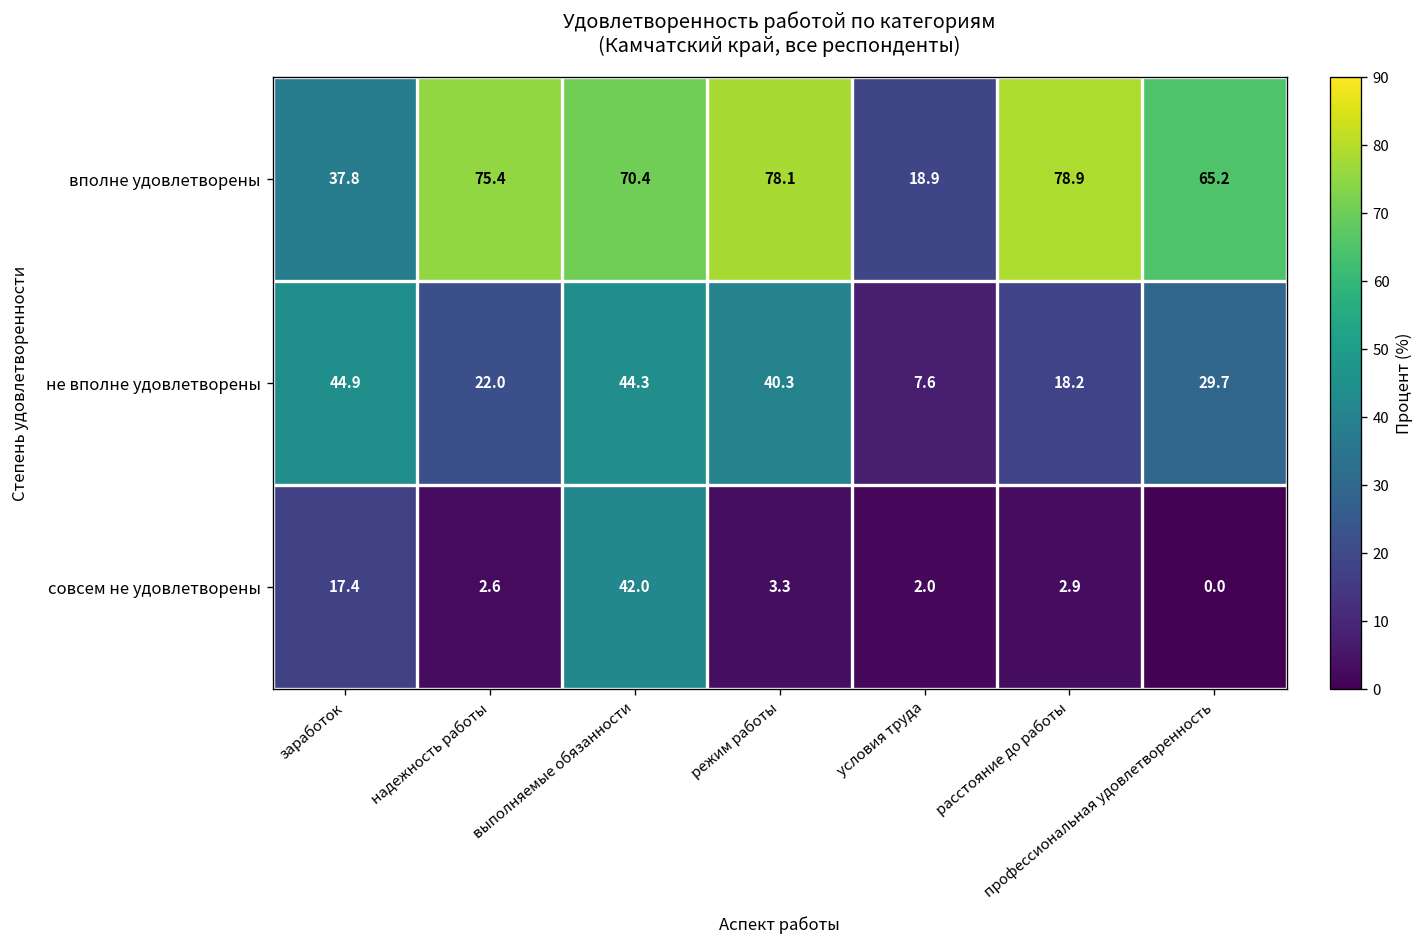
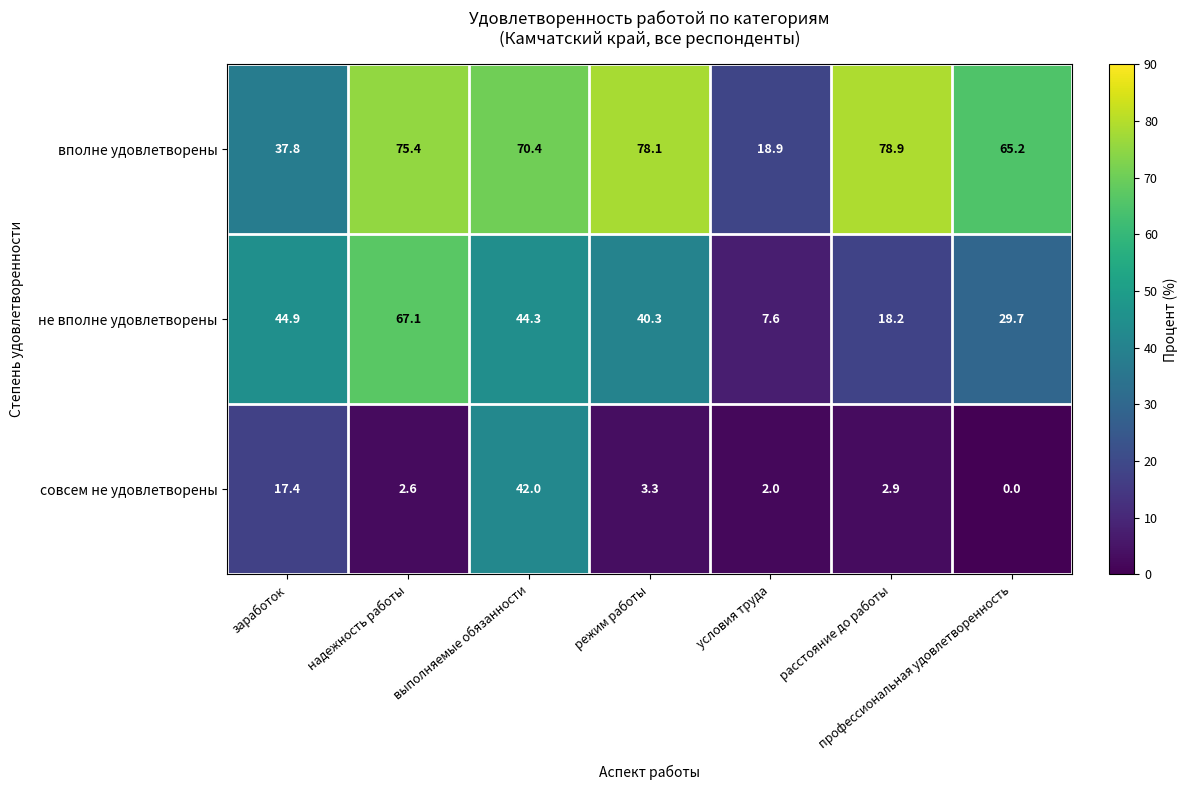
не вполне удовлетворены, надежность работы: 22.0 -> 67.1
